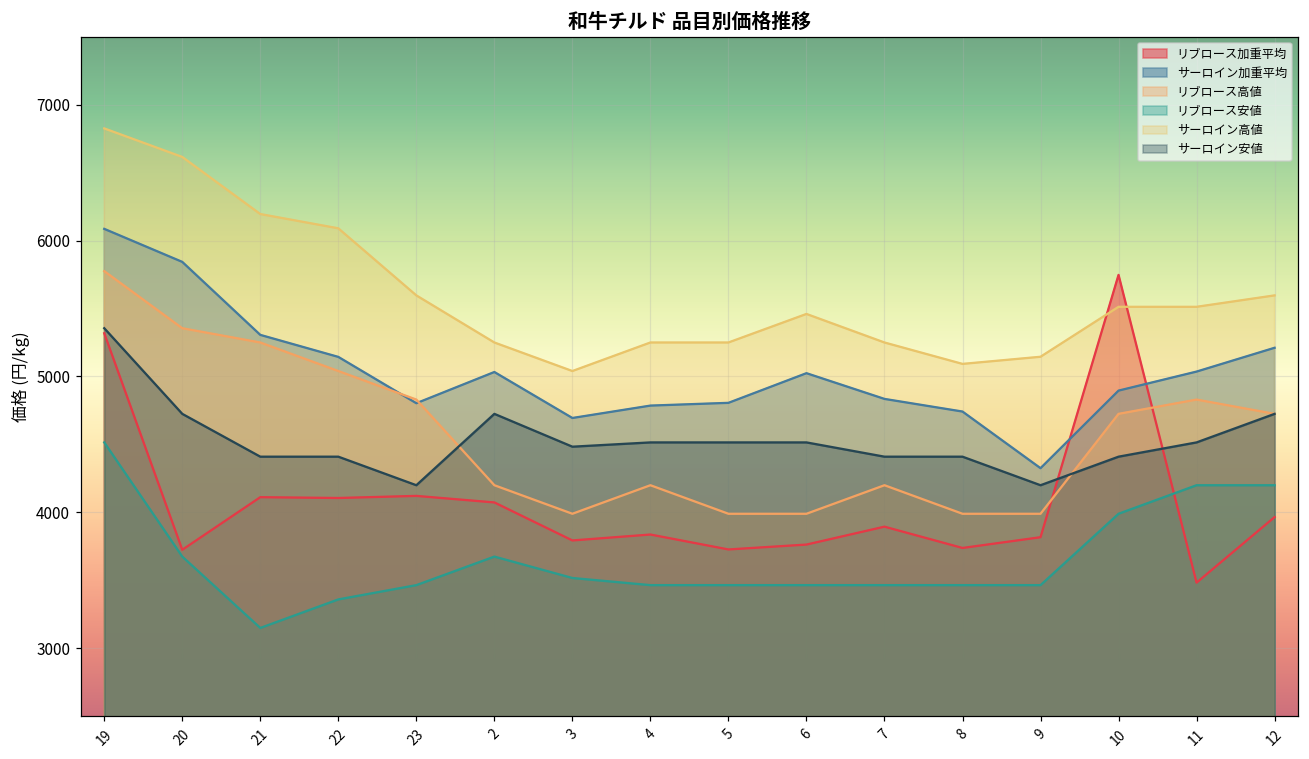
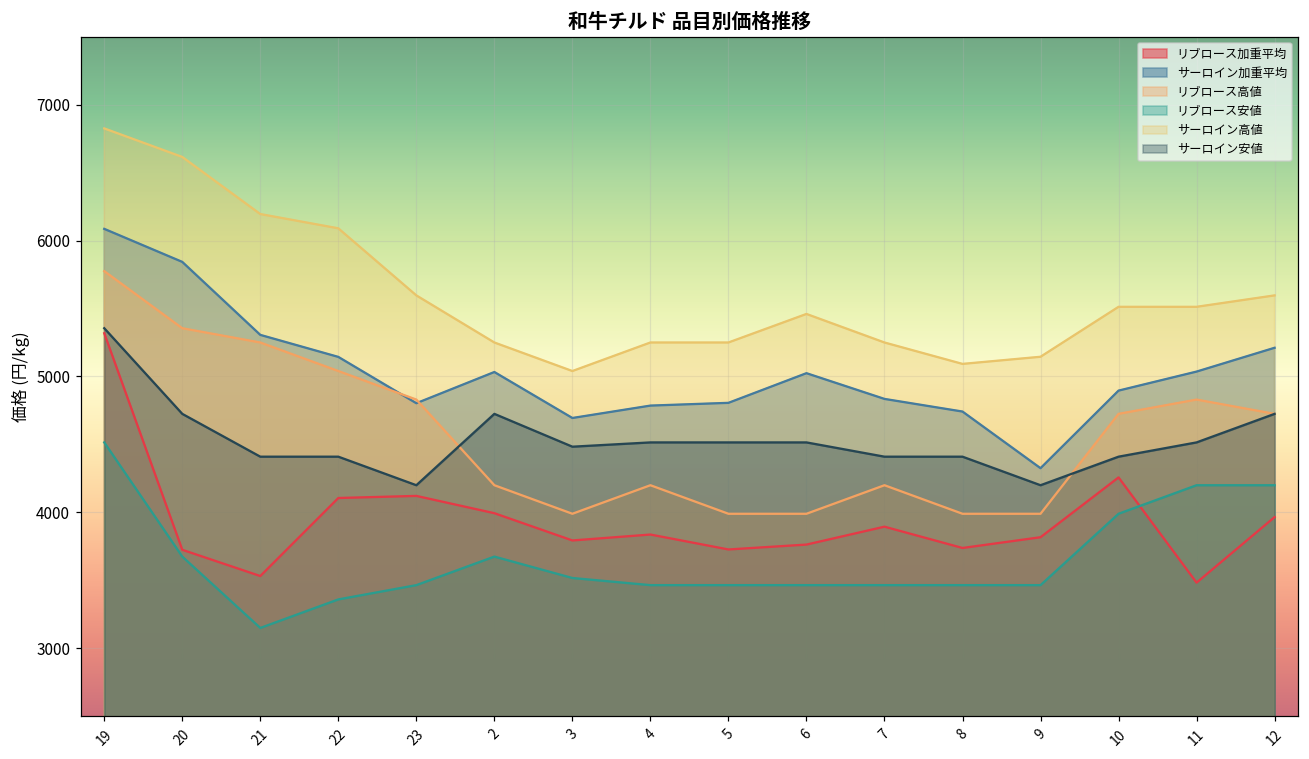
リブロース加重平均, 21: 4110 -> 3530
リブロース加重平均, 2: 4070 -> 3990
リブロース加重平均, 10: 5750 -> 4260
